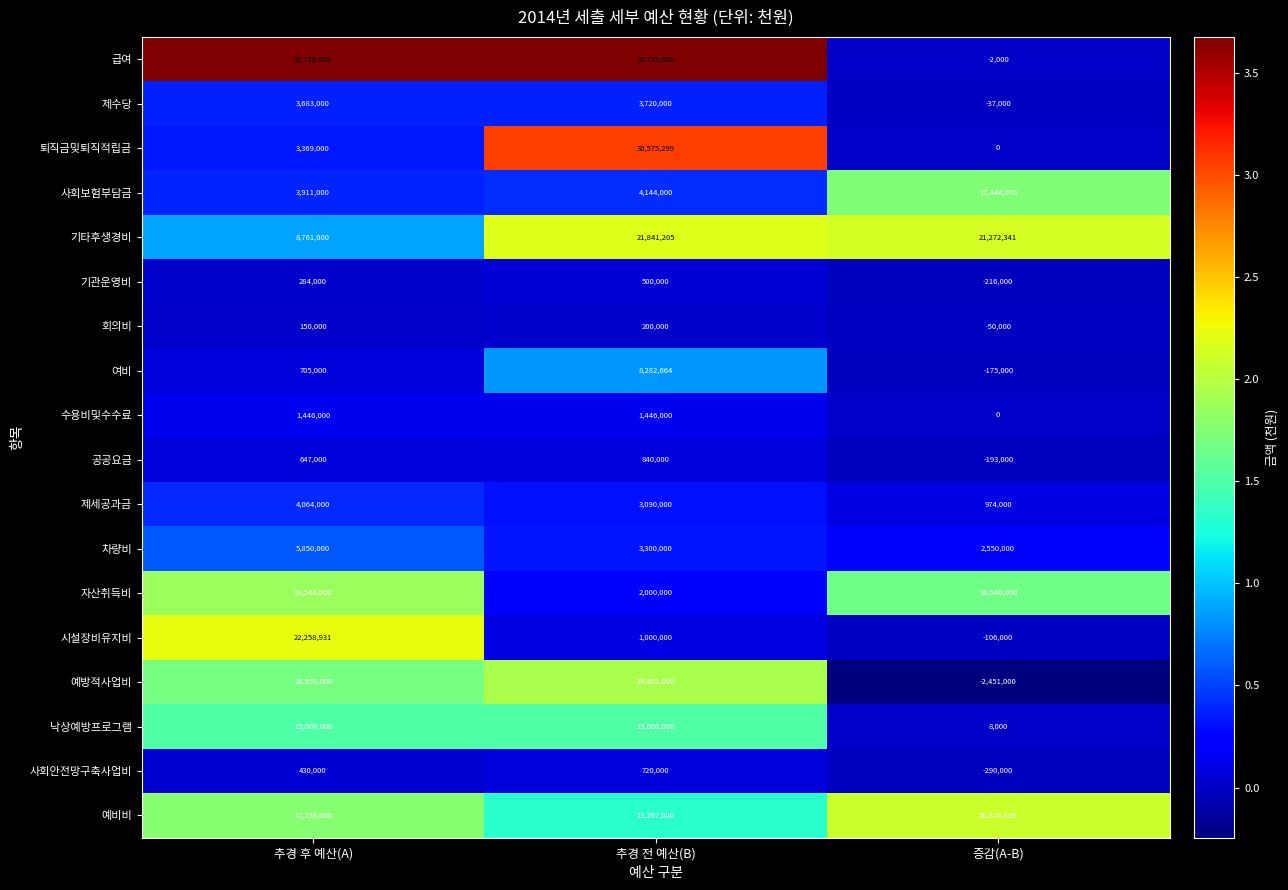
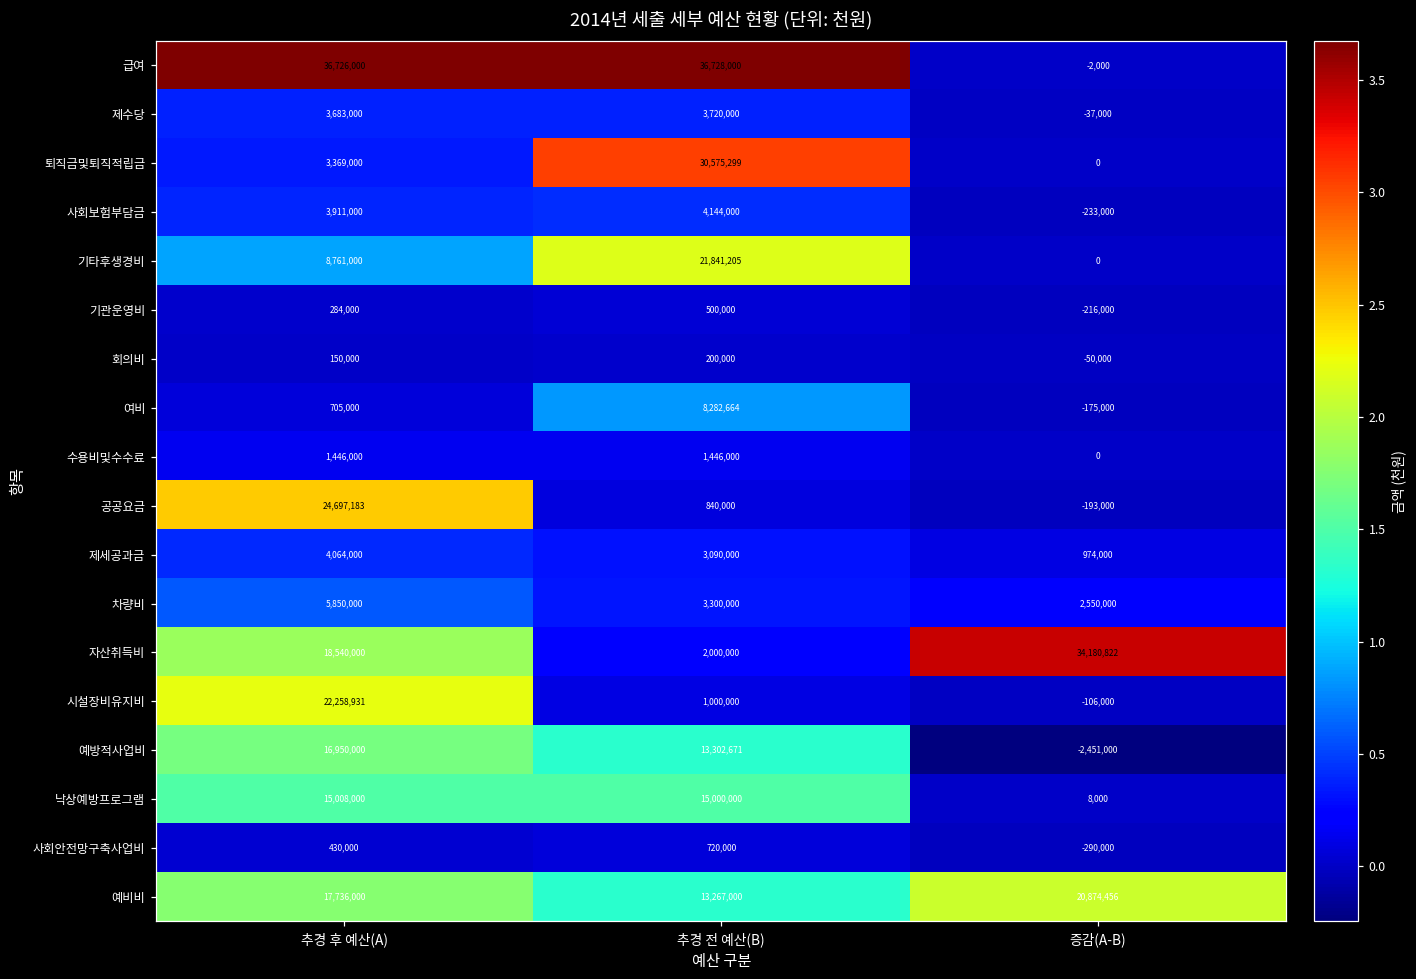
사회보험부담금, 증감(A-B): 17,444,076 -> -233,000
기타후생경비, 증감(A-B): 21,272,341 -> 0
공공요금, 추경 후 예산(A): 647,000 -> 24,697,183
자산취득비, 증감(A-B): 16,540,000 -> 34,180,822
예방적사업비, 추경 전 예산(B): 19,401,000 -> 13,302,671
